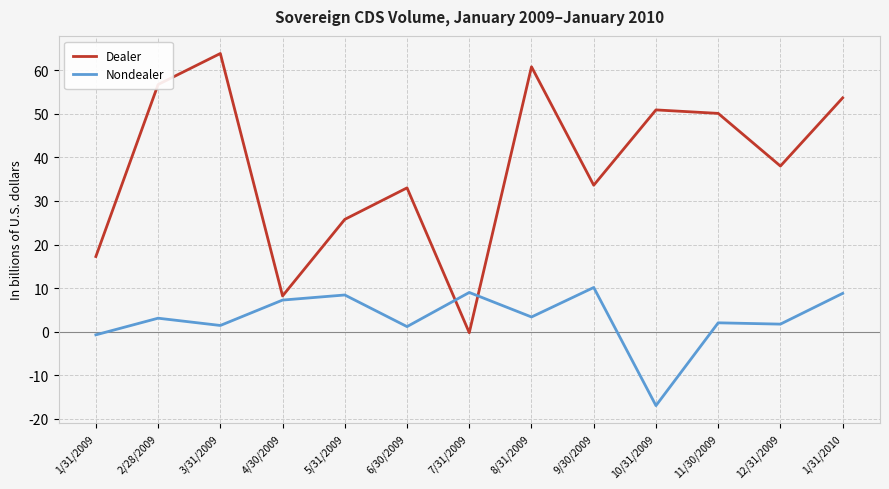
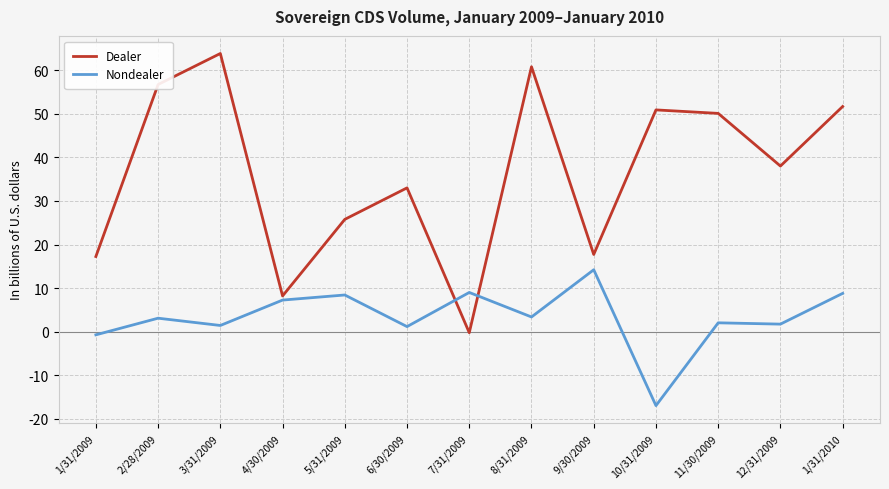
Dealer, 9/30/2009: 34 -> 18
Nondealer, 9/30/2009: 10 -> 14
Dealer, 1/31/2010: 54 -> 52
